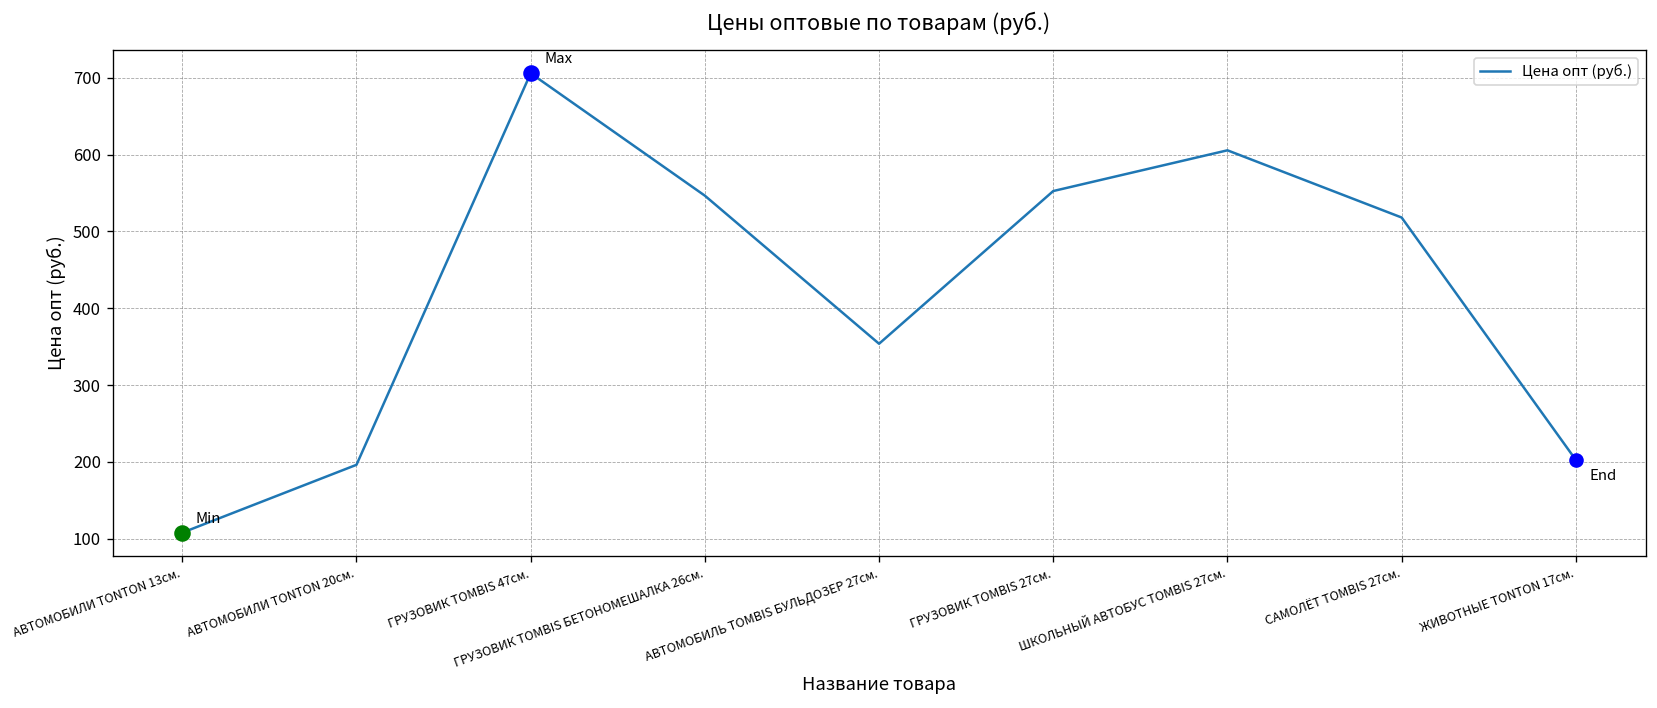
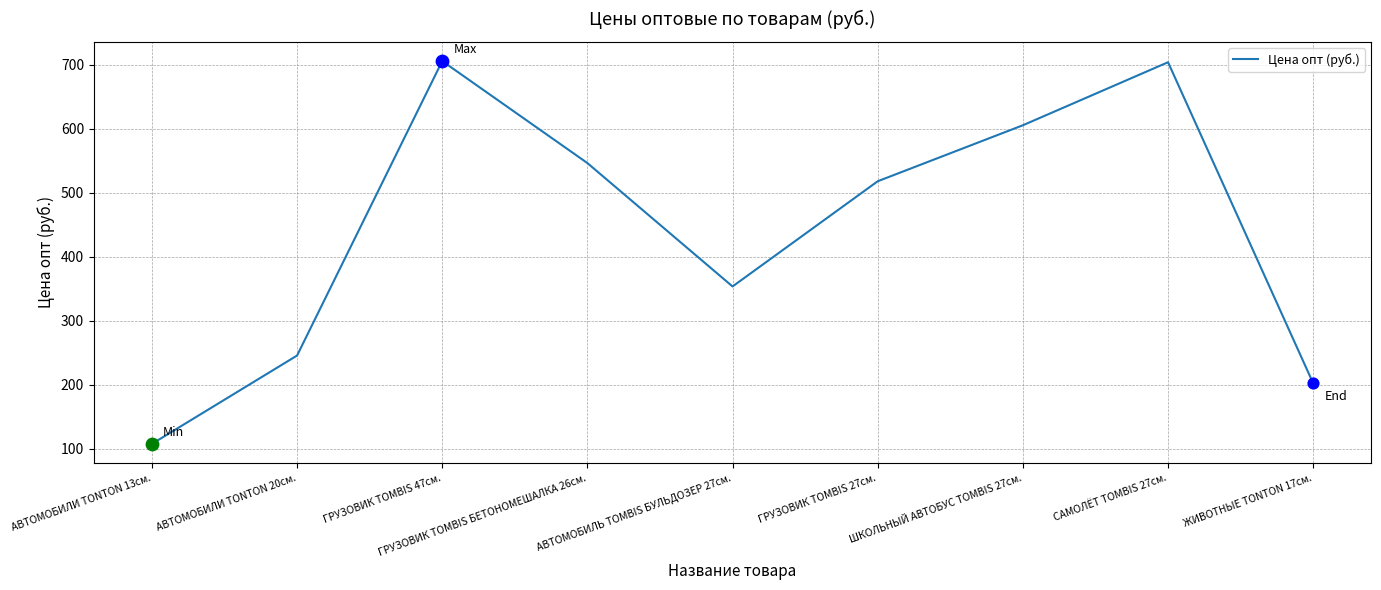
Цена опт (руб.), АВТОМОБИЛИ TONTON 20см.: 200 -> 250
Цена опт (руб.), ГРУЗОВИК TOMBIS 27см.: 550 -> 520
Цена опт (руб.), САМОЛЁТ TOMBIS 27см.: 520 -> 700
